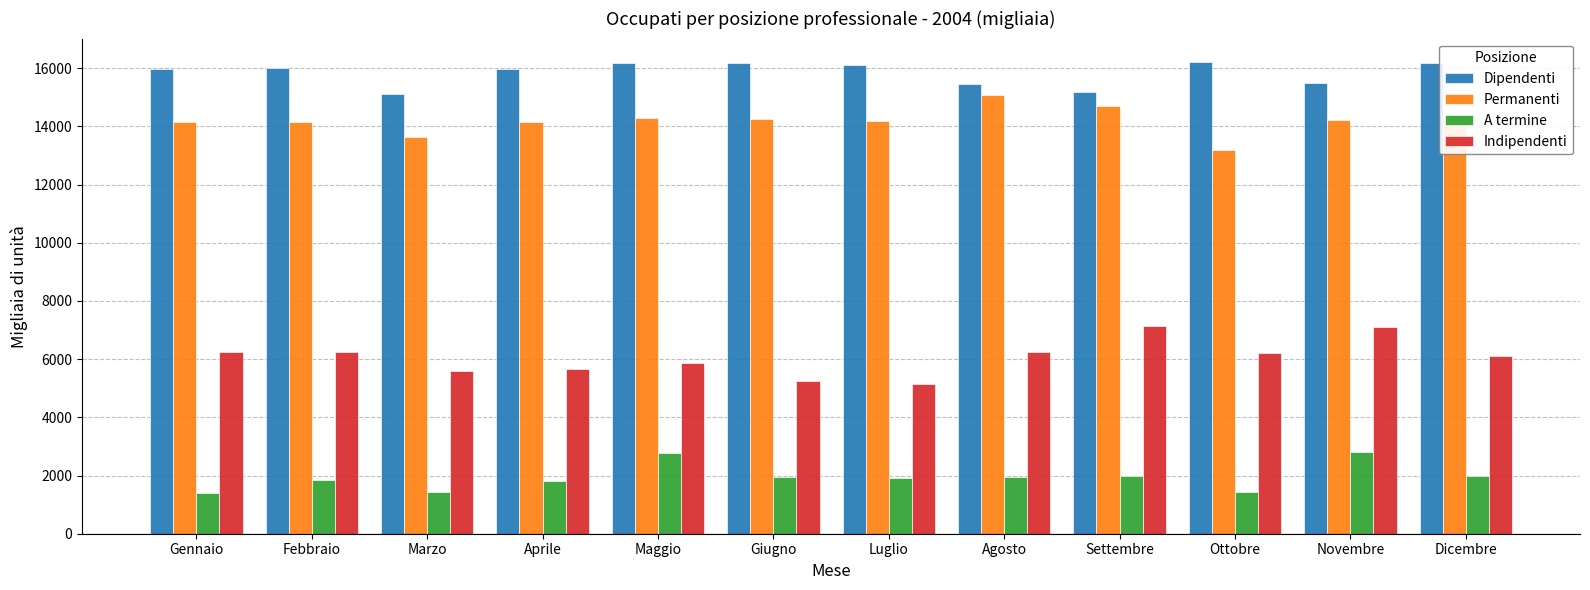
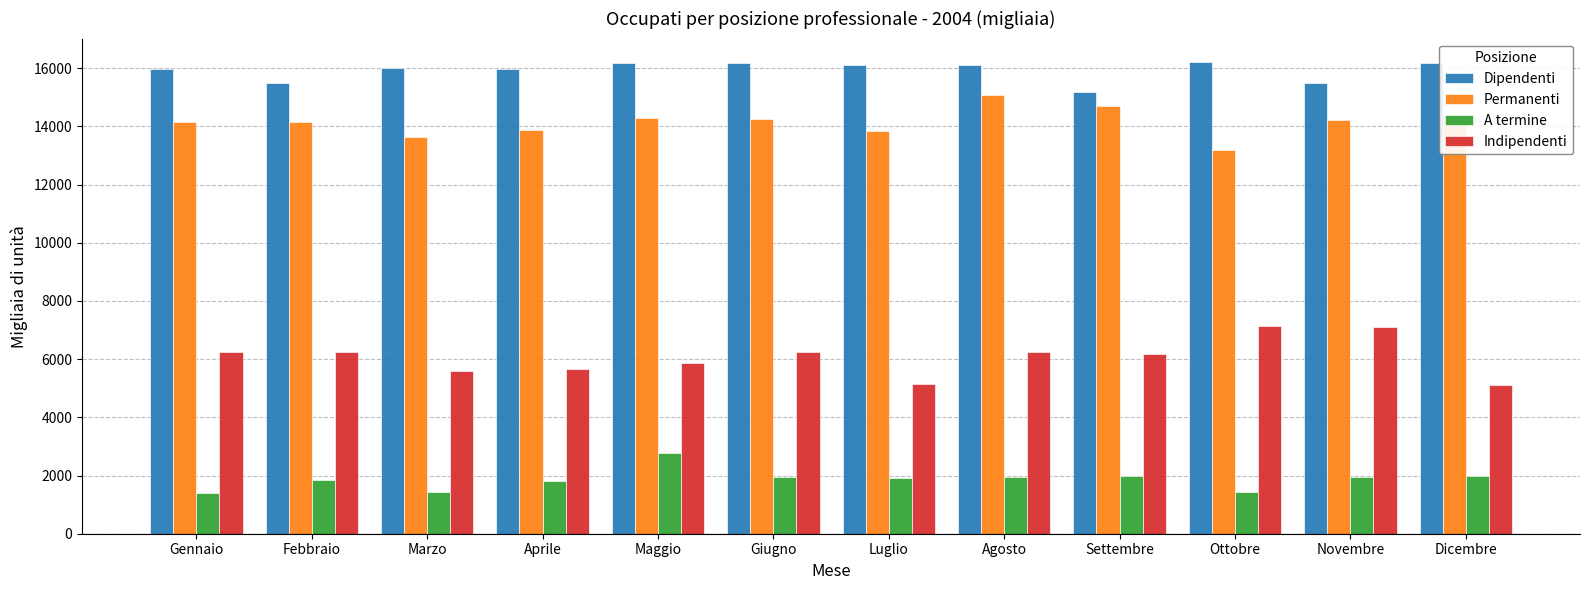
Dipendenti, Febbraio: 16000 -> 15500
Dipendenti, Marzo: 15100 -> 16000
Permanenti, Aprile: 14200 -> 13900
Indipendenti, Giugno: 5200 -> 6300
Permanenti, Luglio: 14200 -> 13900
Dipendenti, Agosto: 15400 -> 16100
Indipendenti, Settembre: 7100 -> 6200
Indipendenti, Ottobre: 6200 -> 7100
A termine, Novembre: 2800 -> 1900
Indipendenti, Dicembre: 6100 -> 5100
